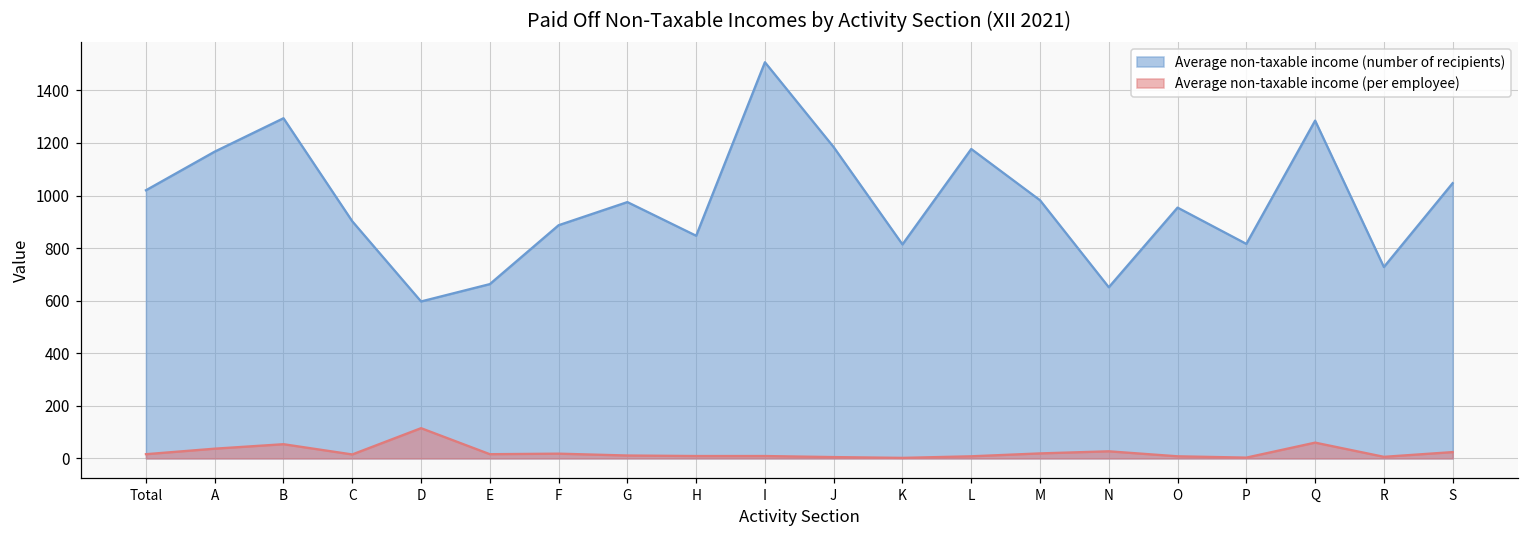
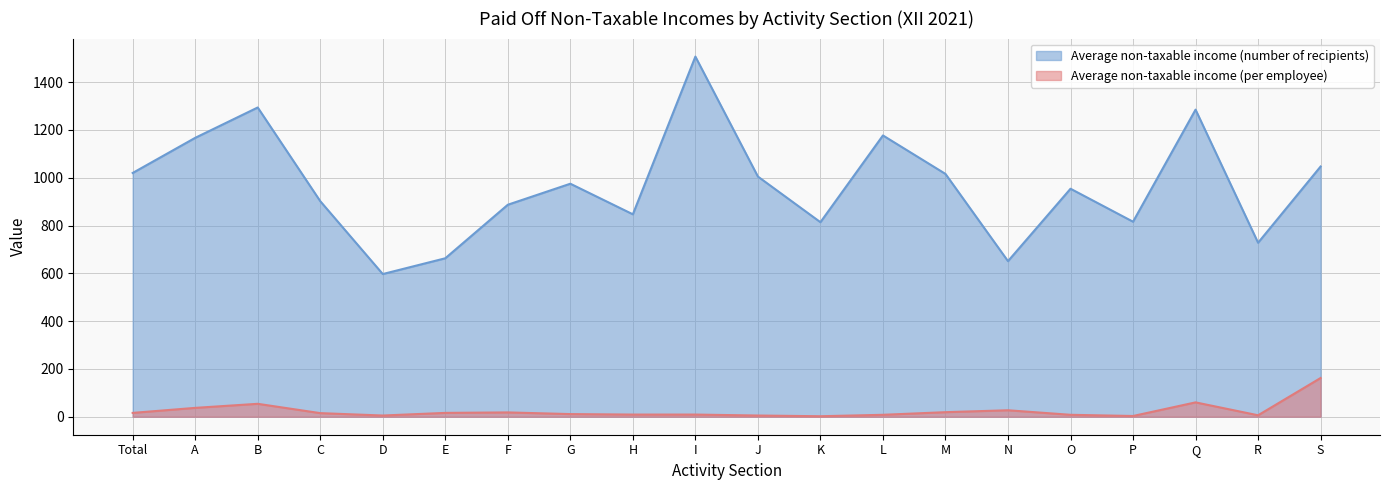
Average non-taxable income (per employee), D: 120 -> 10
Average non-taxable income (number of recipients), J: 1180 -> 1010
Average non-taxable income (number of recipients), M: 980 -> 1020
Average non-taxable income (per employee), S: 20 -> 160
